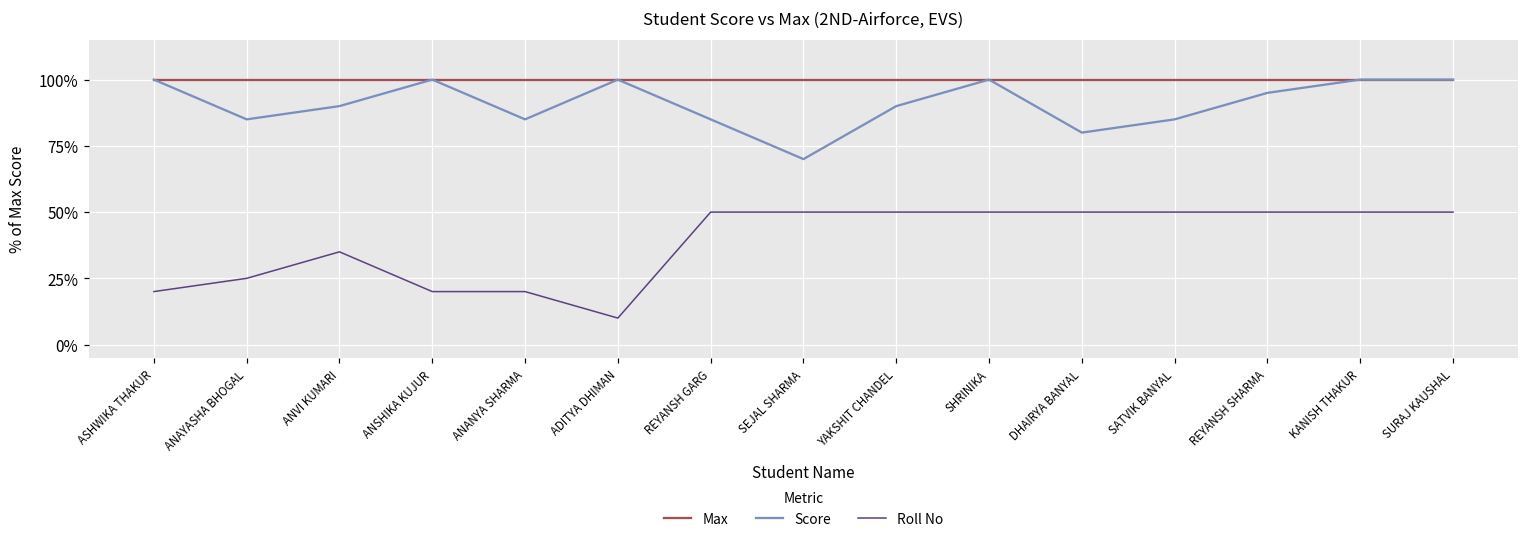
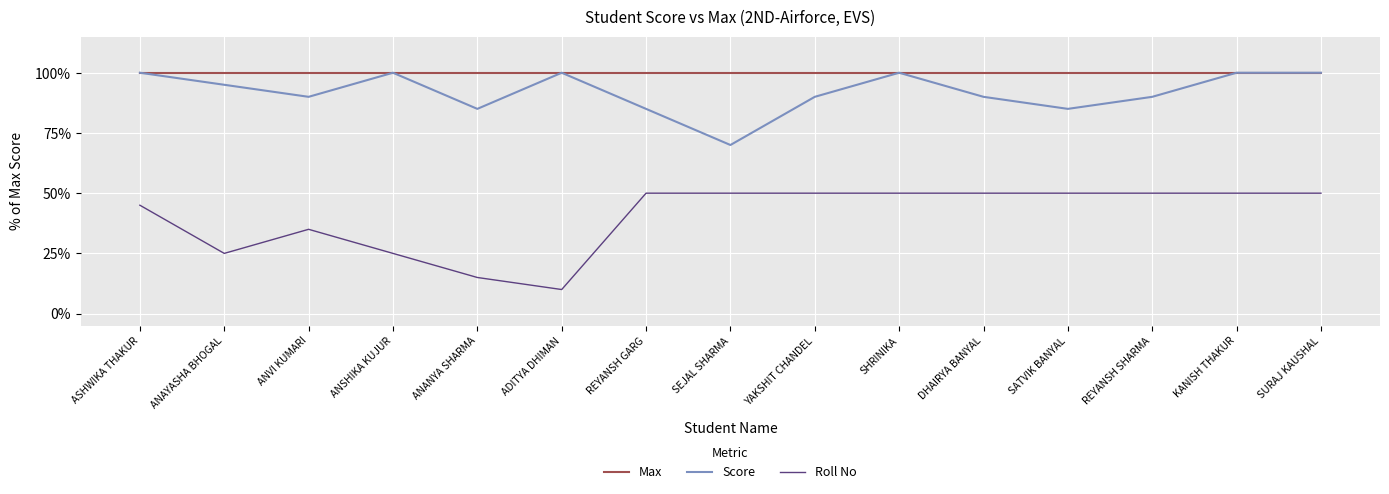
Roll No, ASHWIKA THAKUR: 20% -> 45%
Score, ANAYASHA BHOGAL: 85% -> 95%
Roll No, ANSHIKA KUJUR: 20% -> 25%
Roll No, ANANYA SHARMA: 20% -> 15%
Score, DHAIRYA BANYAL: 80% -> 90%
Score, REYANSH SHARMA: 95% -> 90%
